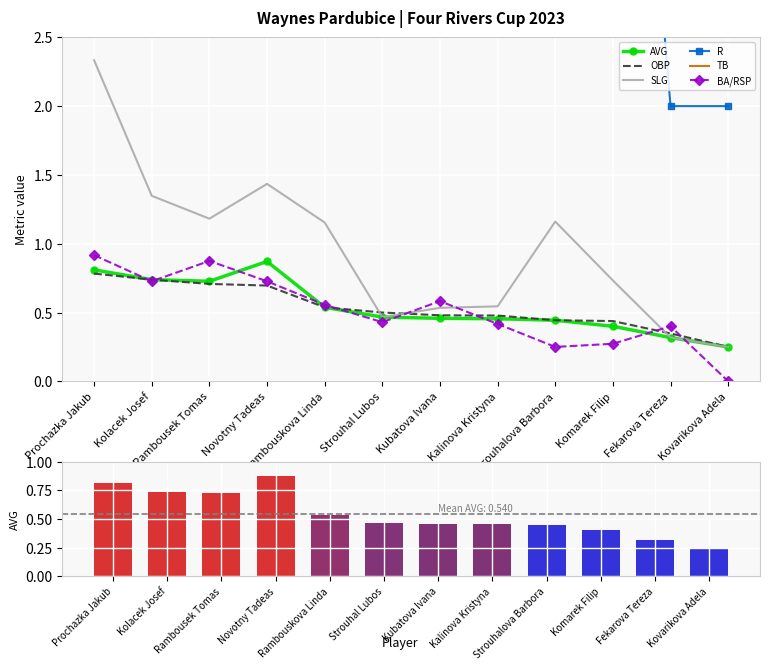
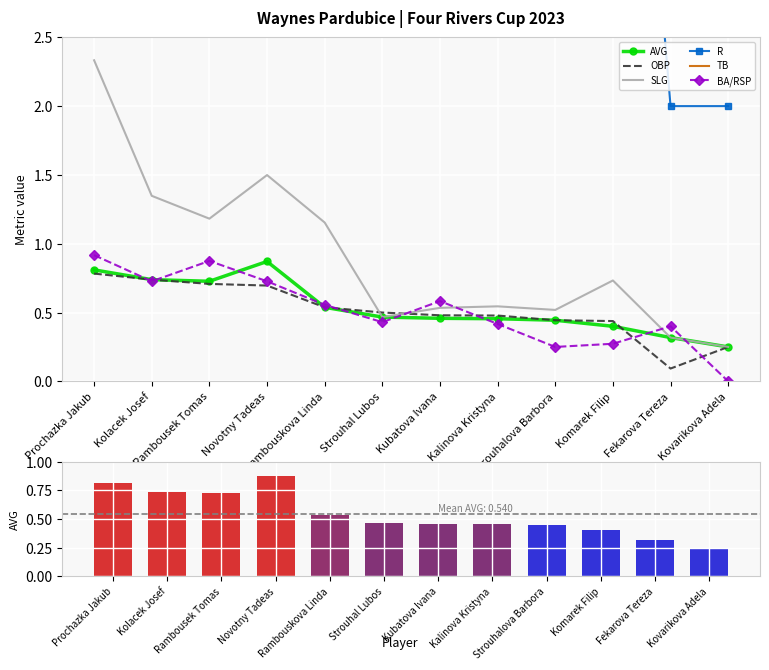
Waynes Pardubice | Four Rivers Cup 2023, SLG, Novotny Tadeas: 1.44 -> 1.50
Waynes Pardubice | Four Rivers Cup 2023, SLG, Strouhalova Barbora: 1.16 -> 0.52
Waynes Pardubice | Four Rivers Cup 2023, OBP, Fekarova Tereza: 0.35 -> 0.09
